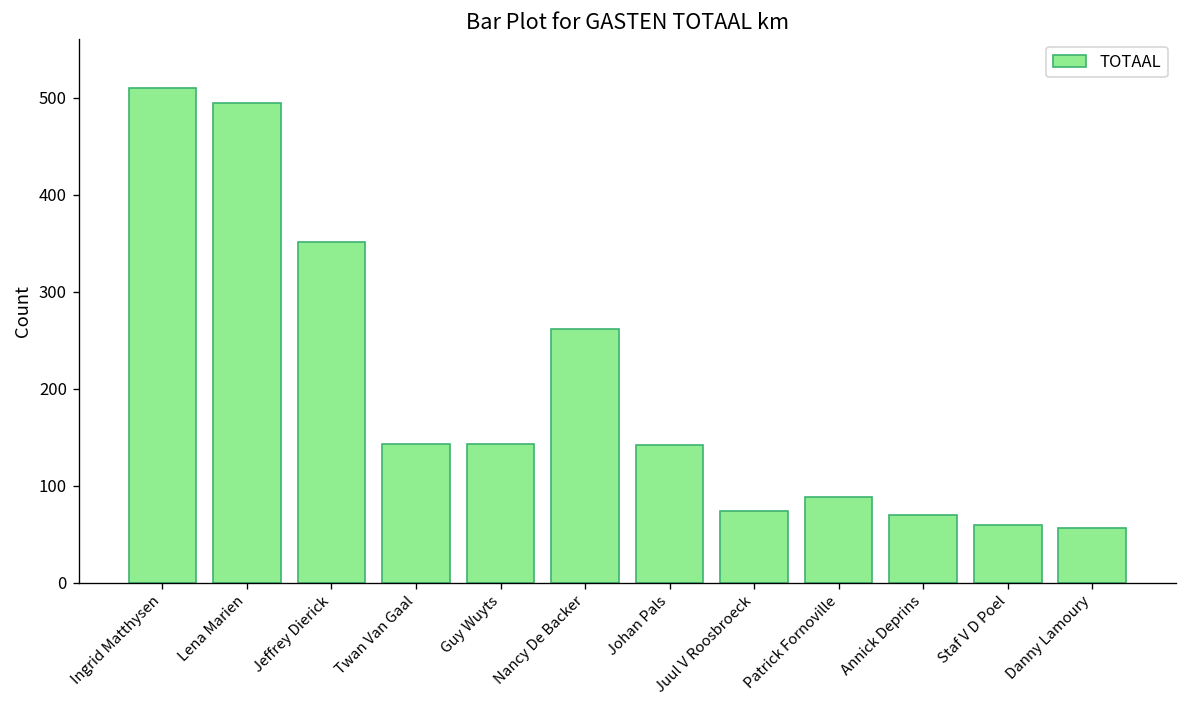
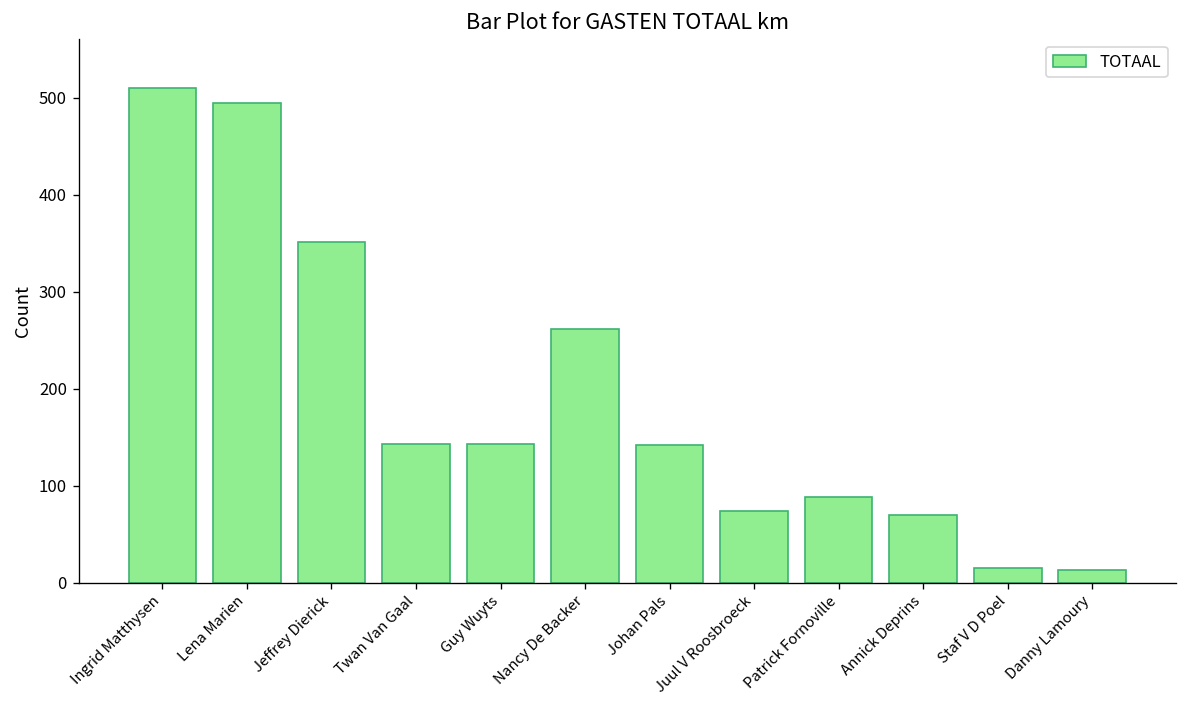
Staf V D Poel: 60 -> 20
Danny Lamoury: 60 -> 10
